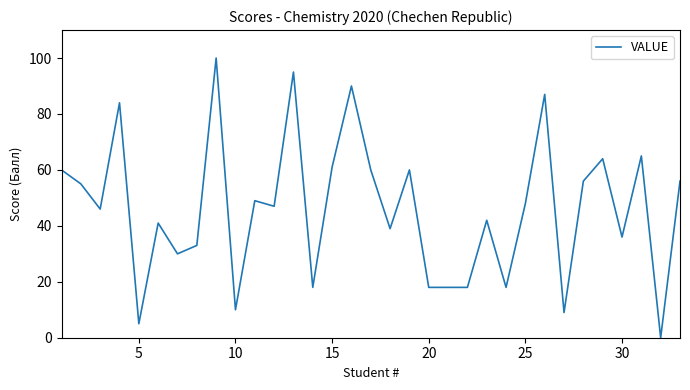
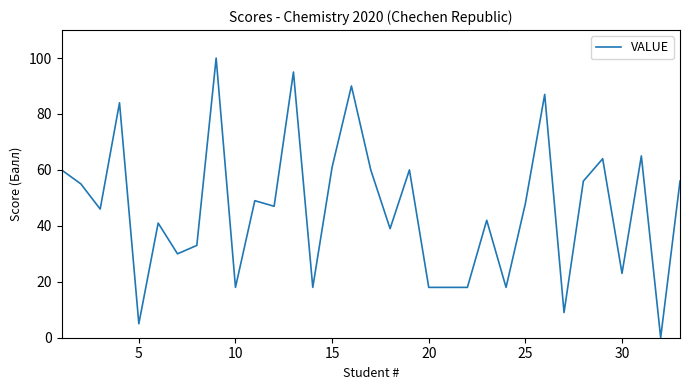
10: 10 -> 18
30: 36 -> 23
